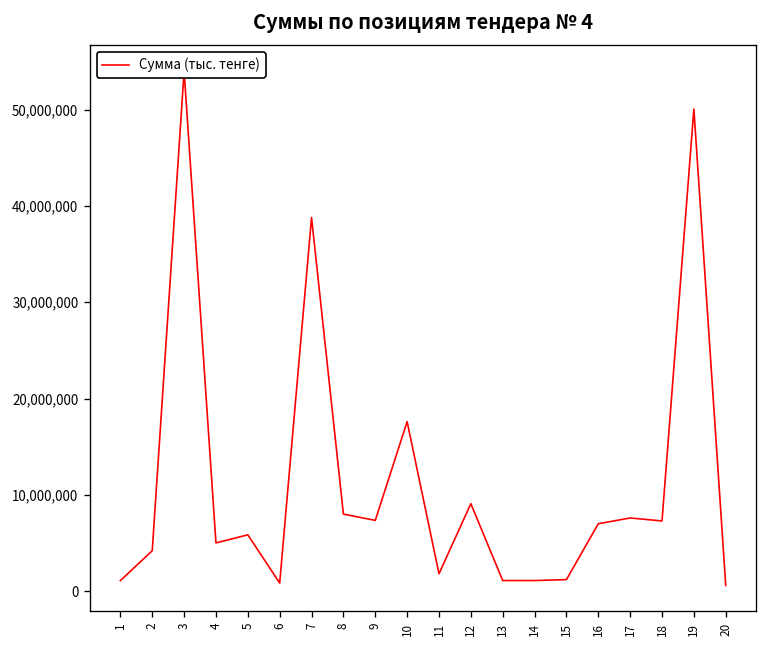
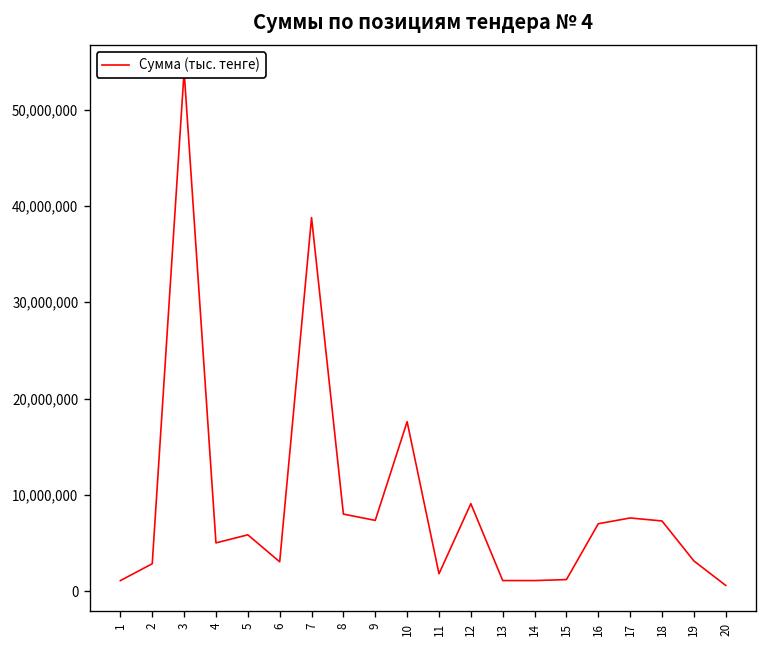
2: 4,000,000 -> 3,000,000
6: 1,000,000 -> 3,000,000
19: 50,000,000 -> 3,000,000
